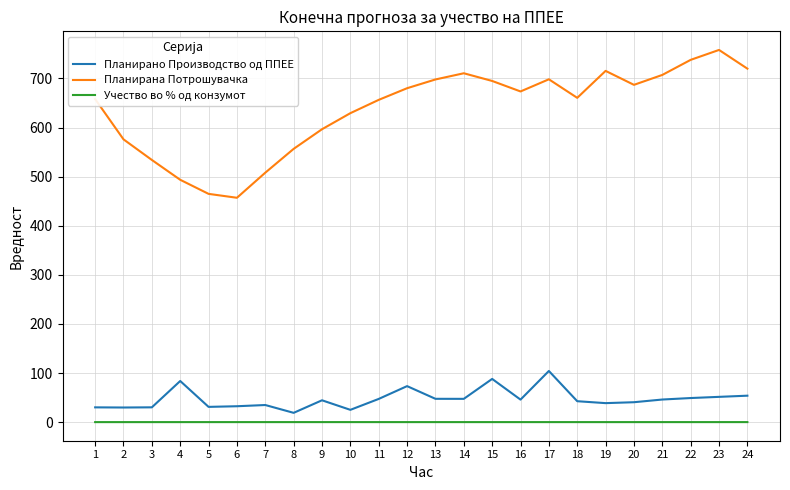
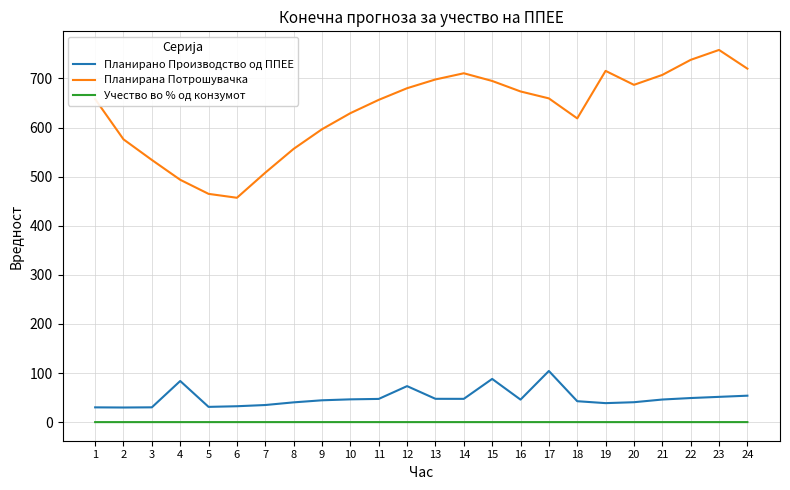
Планирано Производство од ППЕЕ, 8: 20 -> 40
Планирано Производство од ППЕЕ, 10: 30 -> 50
Планирана Потрошувачка, 17: 700 -> 660
Планирана Потрошувачка, 18: 660 -> 620
